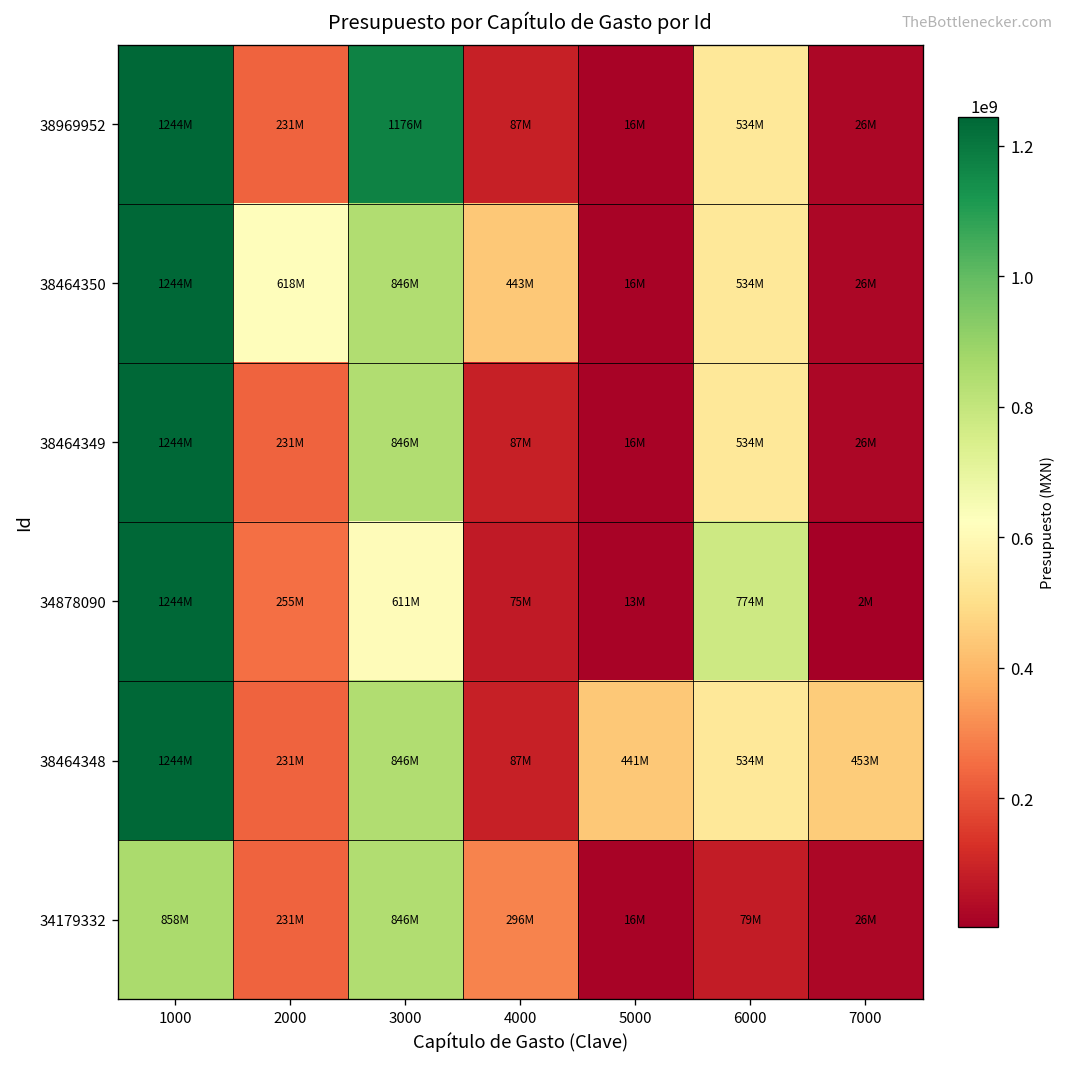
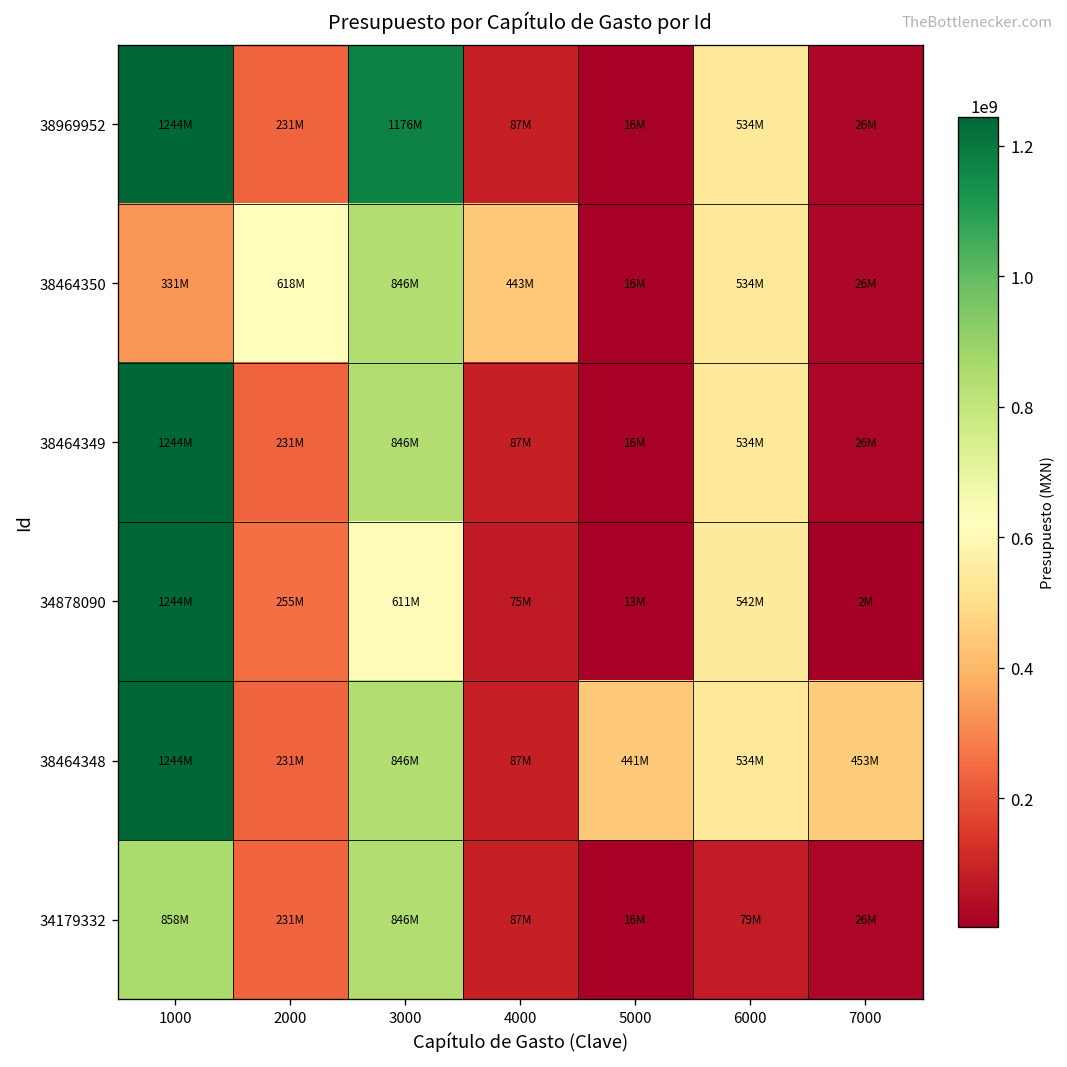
38464350, 1000: 1244M -> 331M
34878090, 6000: 774M -> 542M
34179332, 4000: 296M -> 87M
